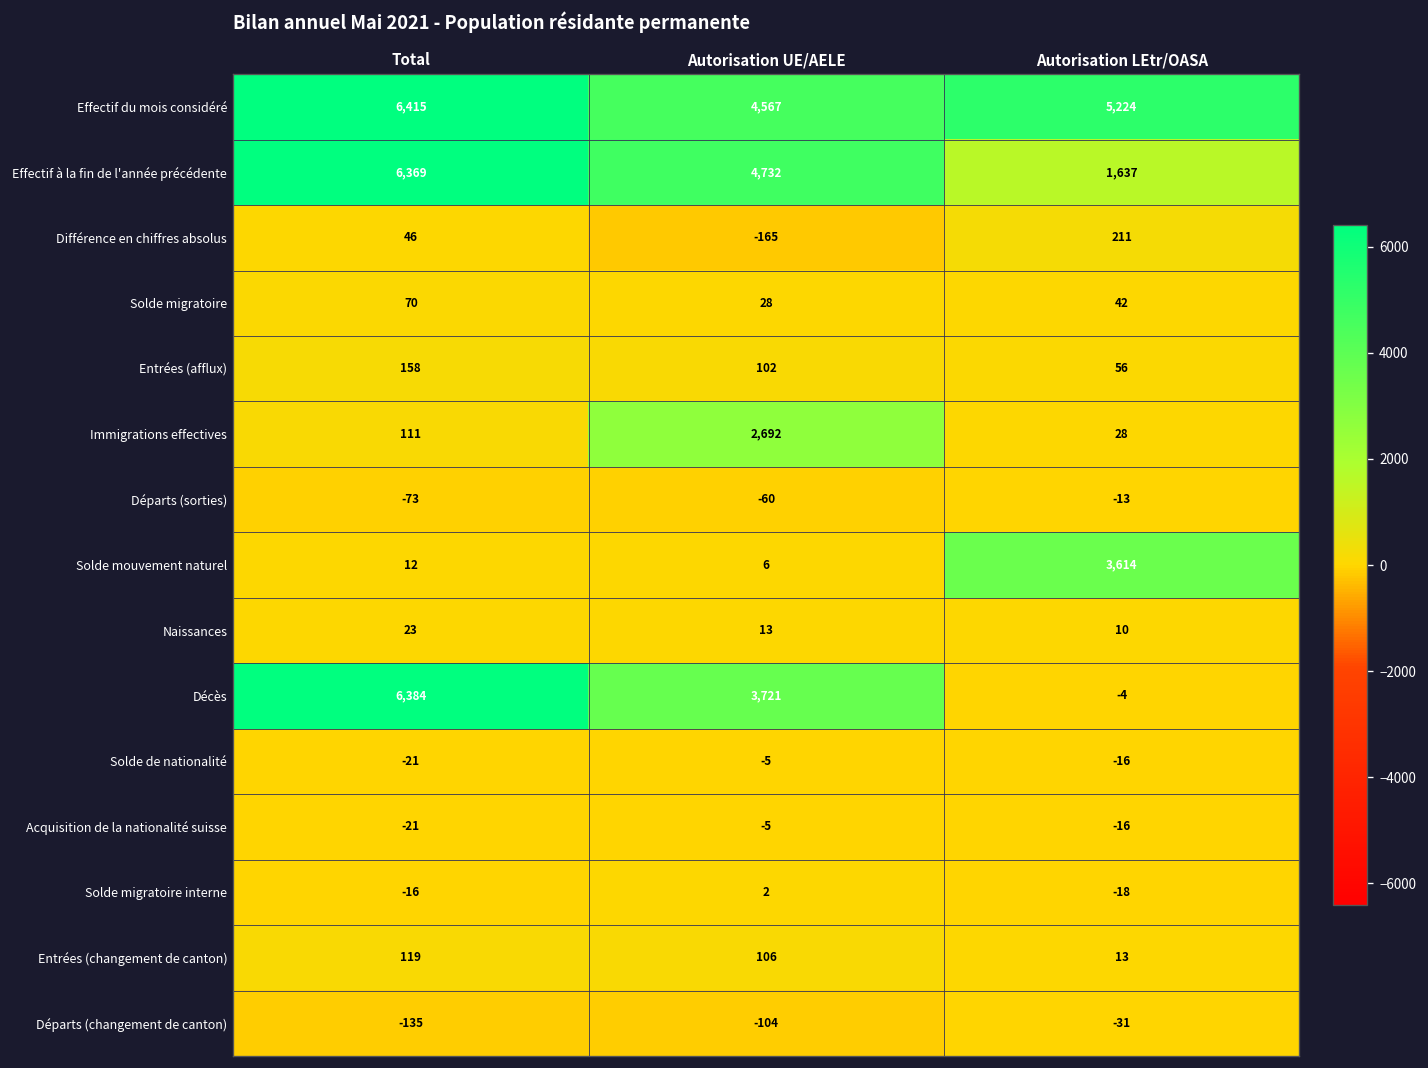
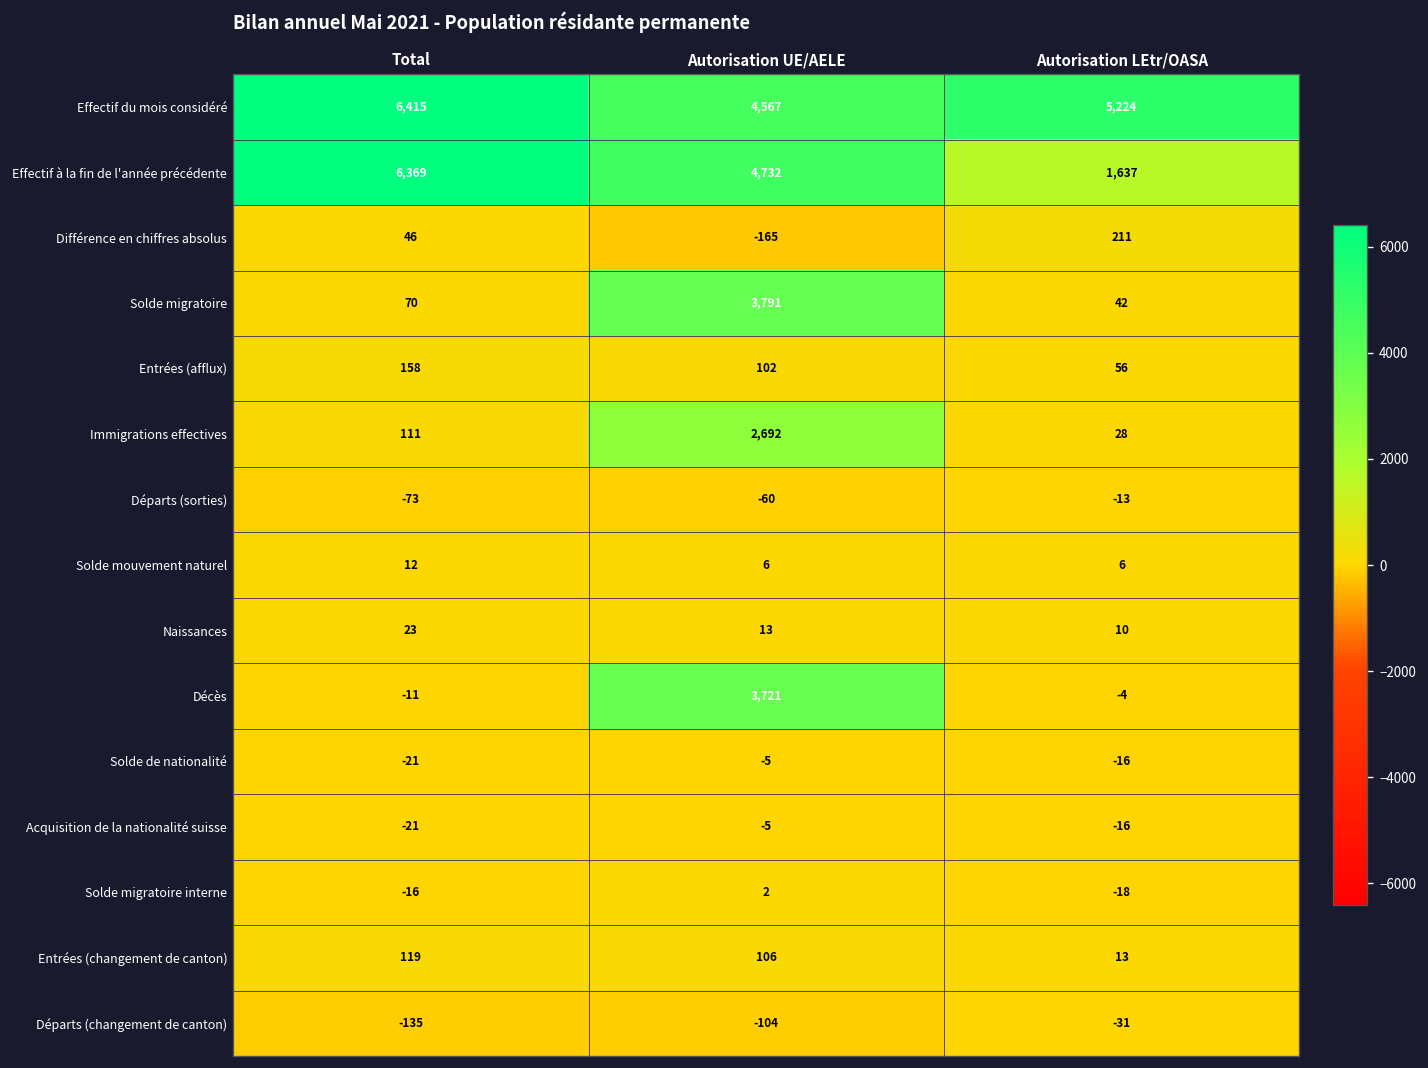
Solde migratoire, Autorisation UE/AELE: 28 -> 3,791
Solde mouvement naturel, Autorisation LEtr/OASA: 3,614 -> 6
Décès, Total: 6,384 -> -11
